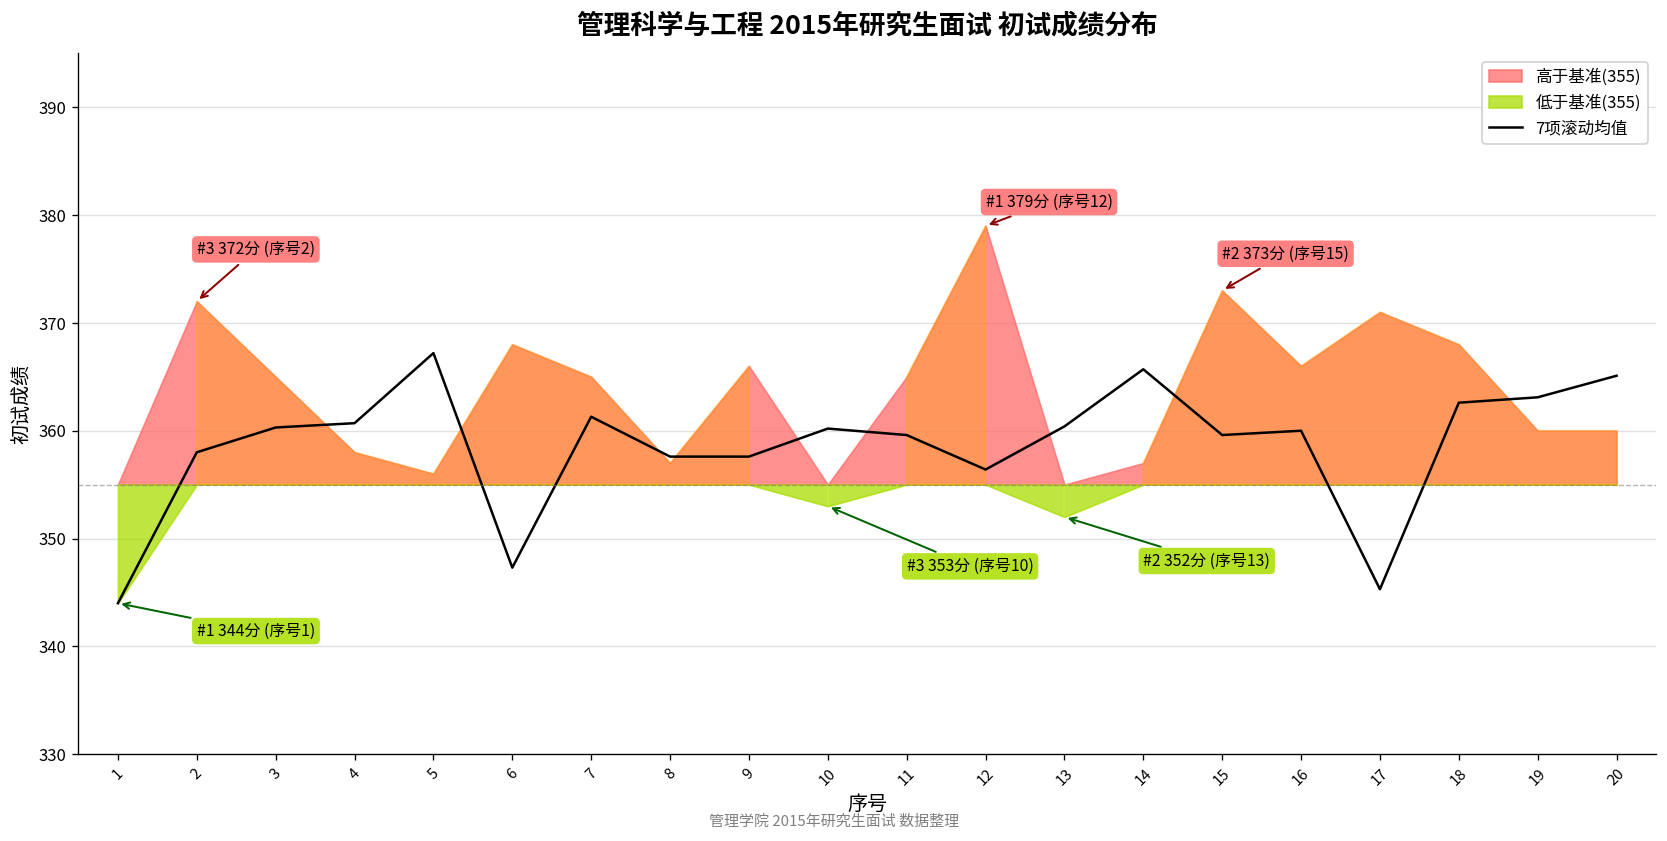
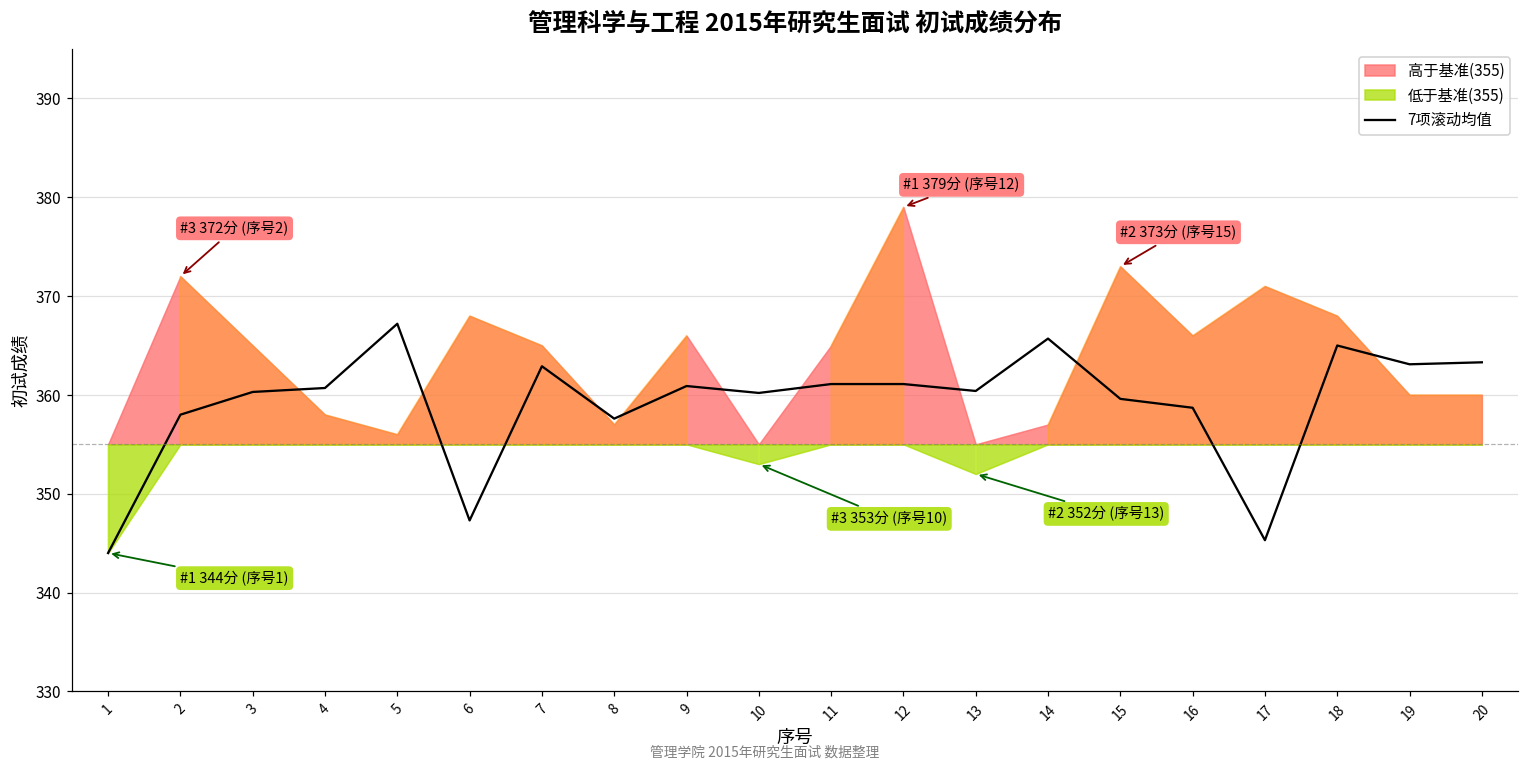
7项滚动均值, 7: 361 -> 363
7项滚动均值, 9: 358 -> 361
7项滚动均值, 11: 360 -> 361
7项滚动均值, 12: 356 -> 361
7项滚动均值, 16: 360 -> 359
7项滚动均值, 18: 363 -> 365
7项滚动均值, 20: 365 -> 363
